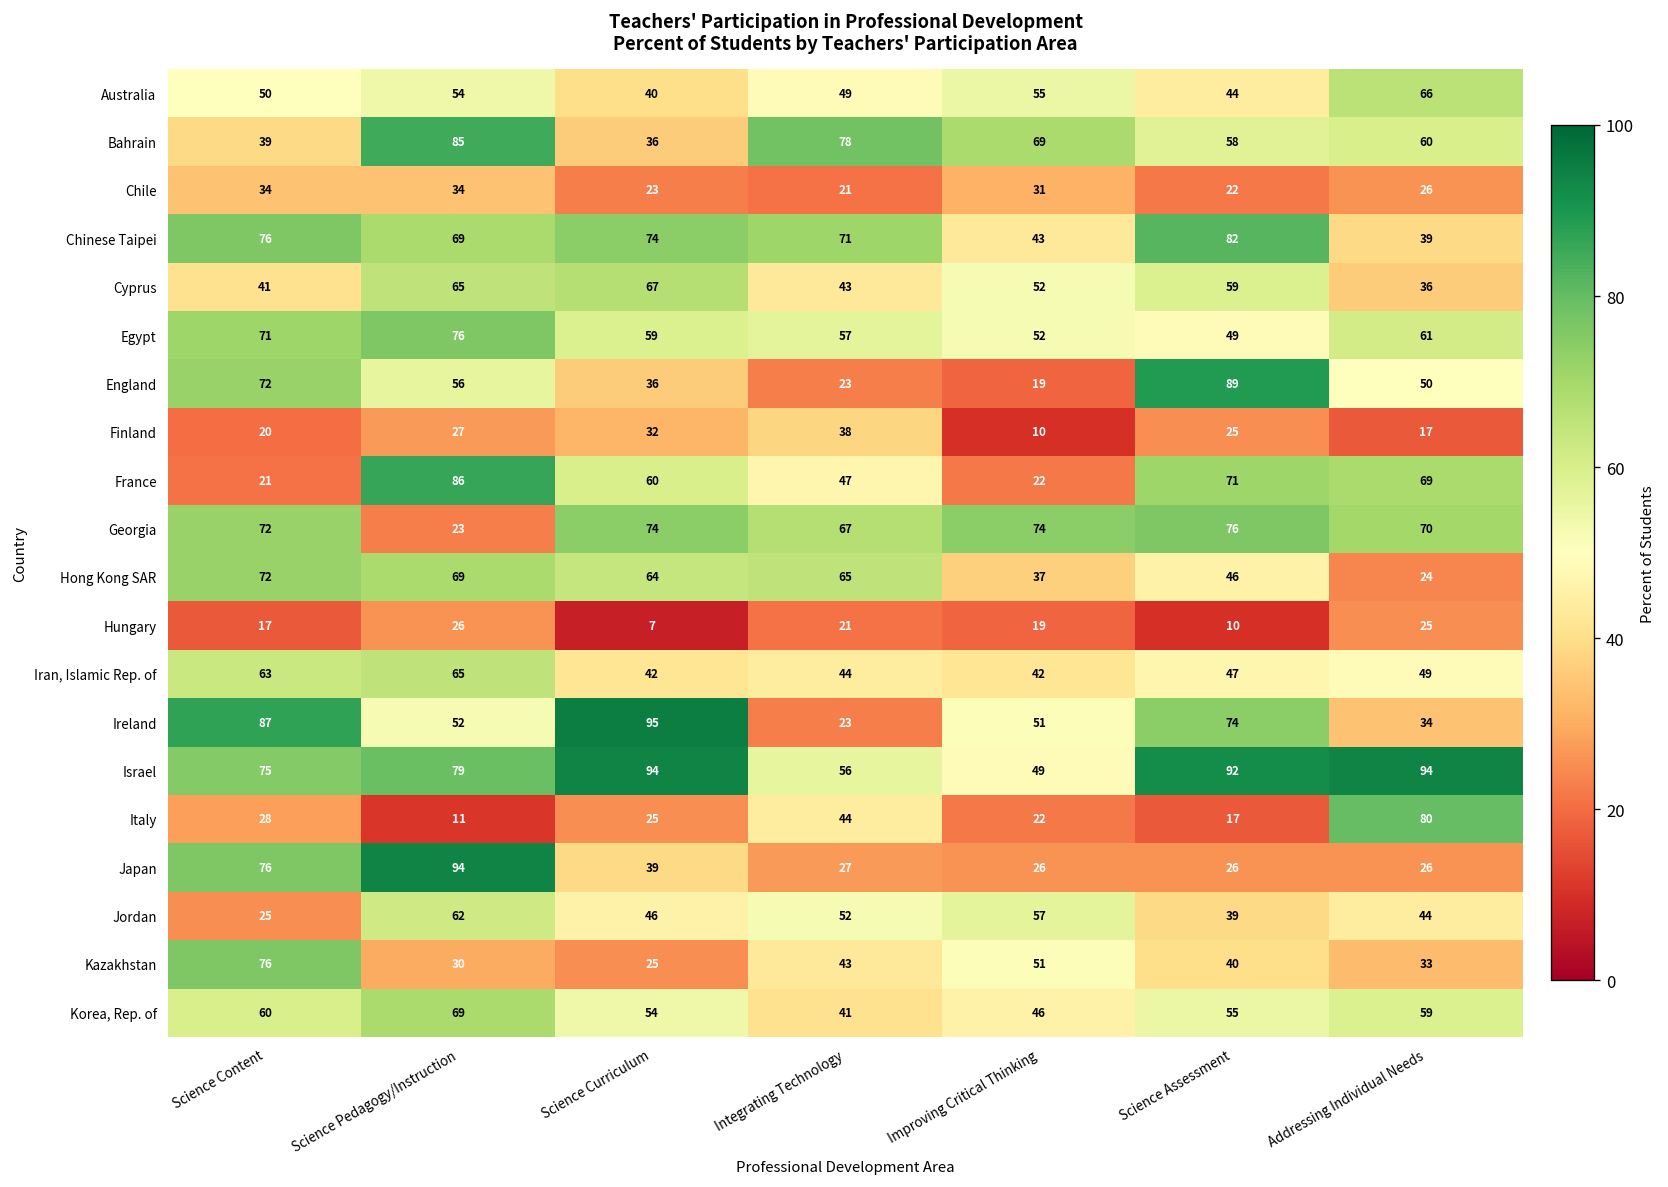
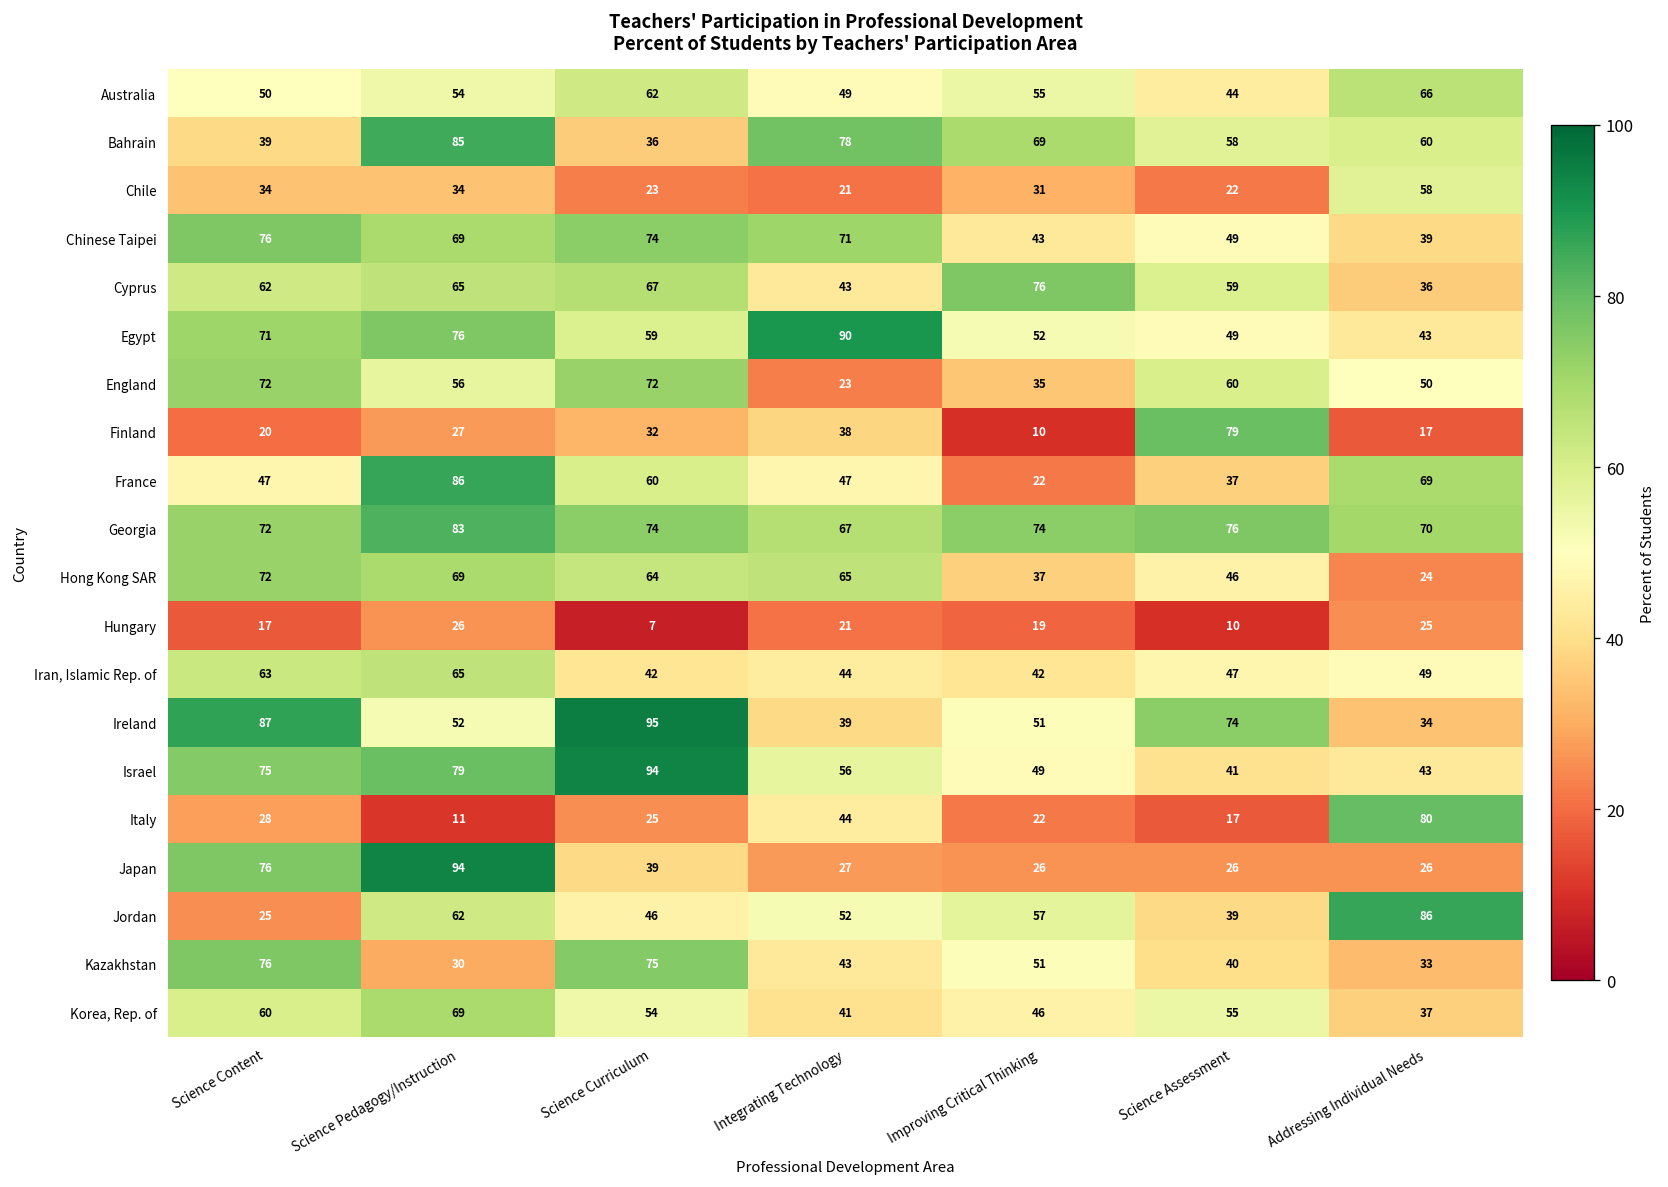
Australia, Science Curriculum: 40 -> 62
Chile, Addressing Individual Needs: 26 -> 58
Chinese Taipei, Science Assessment: 82 -> 49
Cyprus, Science Content: 41 -> 62
Cyprus, Improving Critical Thinking: 52 -> 76
Egypt, Integrating Technology: 57 -> 90
Egypt, Addressing Individual Needs: 61 -> 43
England, Science Curriculum: 36 -> 72
England, Improving Critical Thinking: 19 -> 35
England, Science Assessment: 89 -> 60
Finland, Science Assessment: 25 -> 79
France, Science Content: 21 -> 47
France, Science Assessment: 71 -> 37
Georgia, Science Pedagogy/Instruction: 23 -> 83
Ireland, Integrating Technology: 23 -> 39
Israel, Science Assessment: 92 -> 41
Israel, Addressing Individual Needs: 94 -> 43
Jordan, Addressing Individual Needs: 44 -> 86
Kazakhstan, Science Curriculum: 25 -> 75
Korea, Rep. of, Addressing Individual Needs: 59 -> 37
